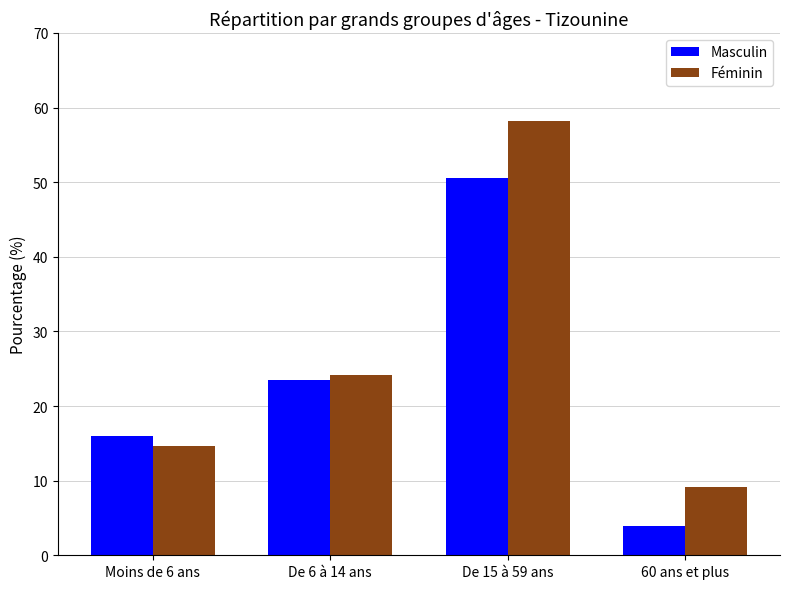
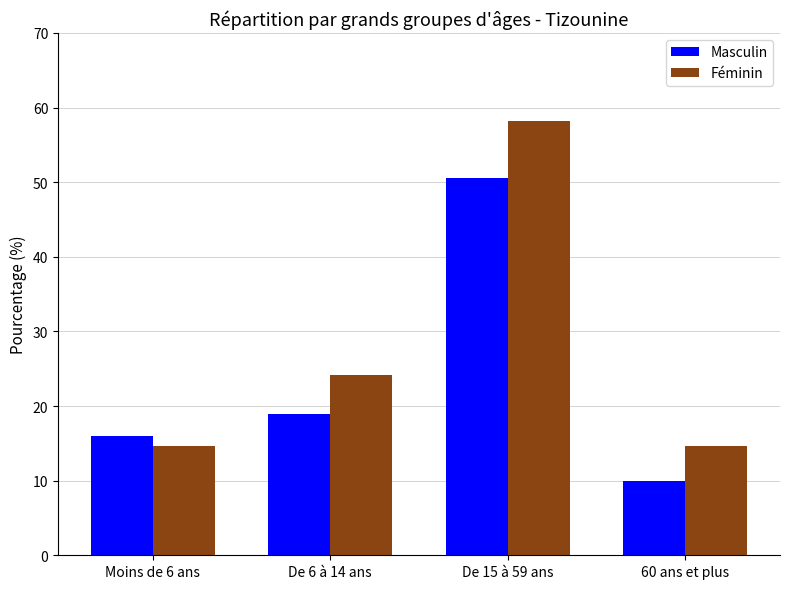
Masculin, De 6 à 14 ans: 24 -> 19
Masculin, 60 ans et plus: 4 -> 10
Féminin, 60 ans et plus: 9 -> 15
